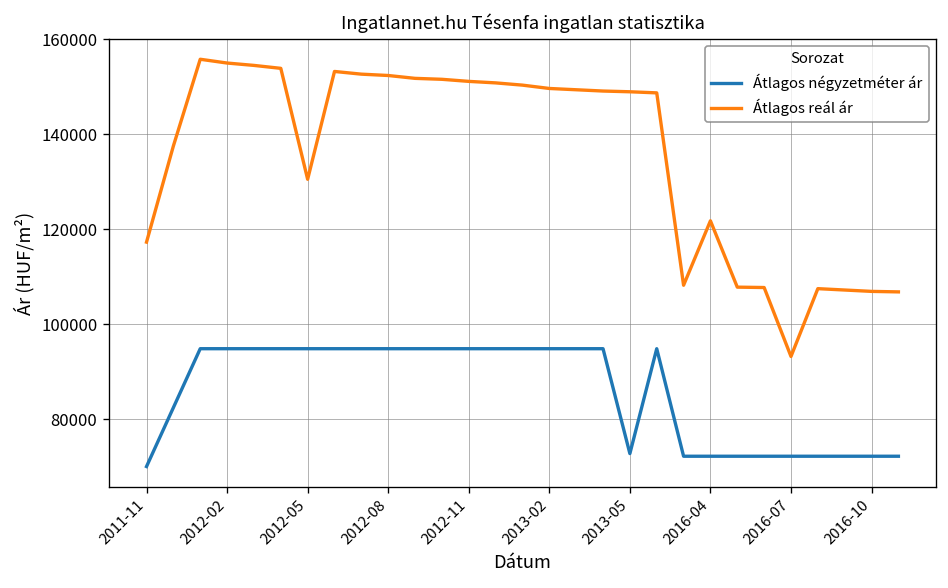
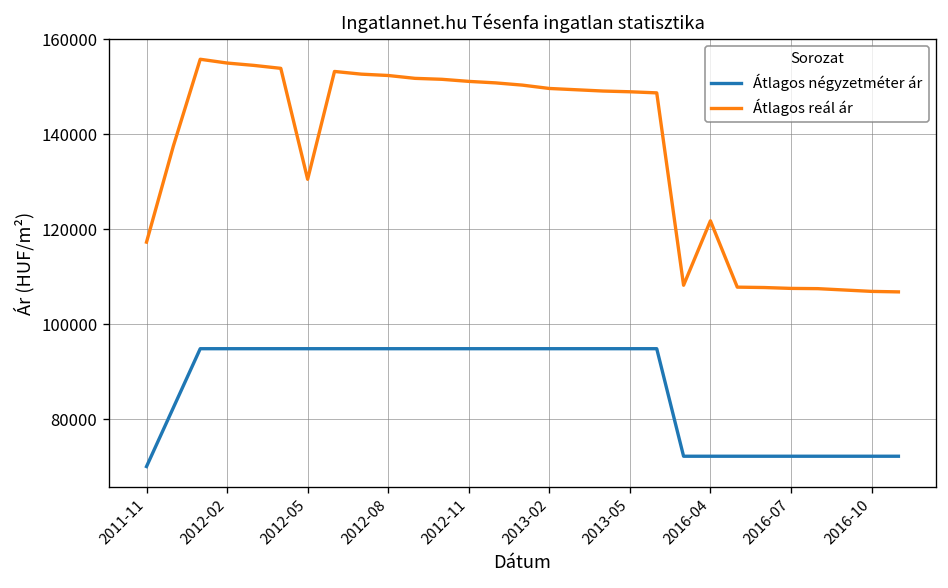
Átlagos négyzetméter ár, 2013-05: 73000 -> 95000
Átlagos reál ár, 2016-07: 93000 -> 108000
